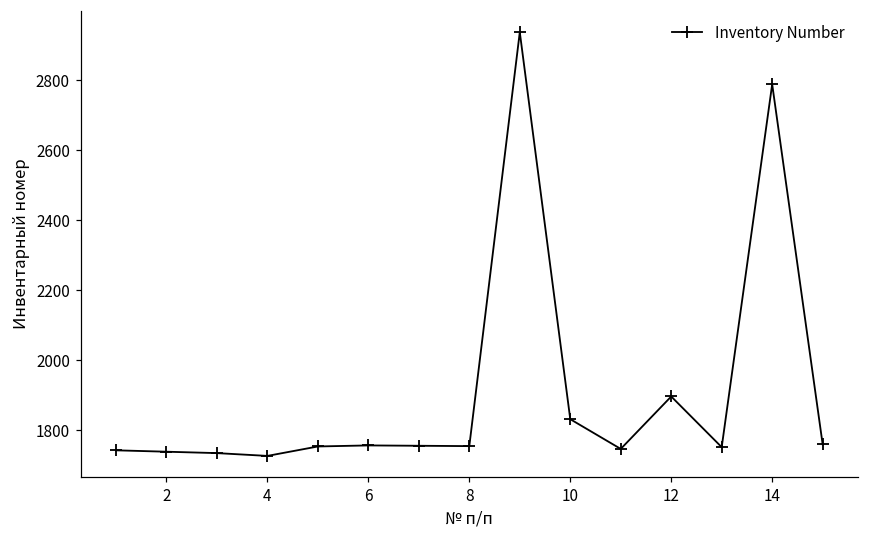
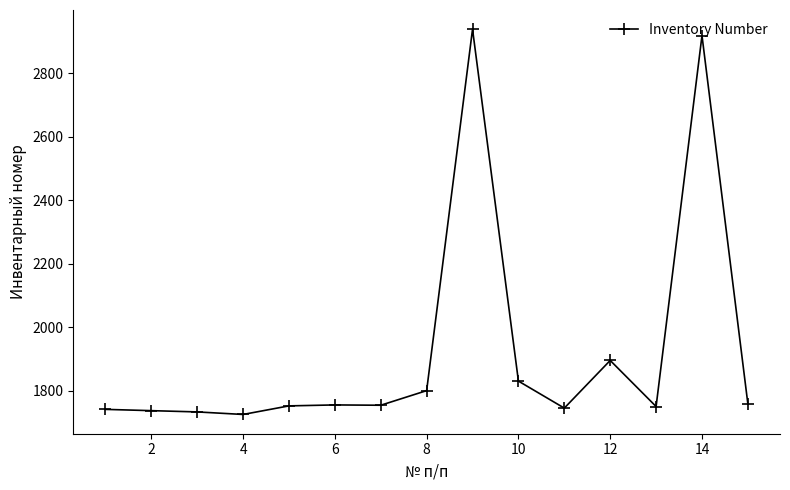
8: 1750 -> 1800
14: 2790 -> 2920
